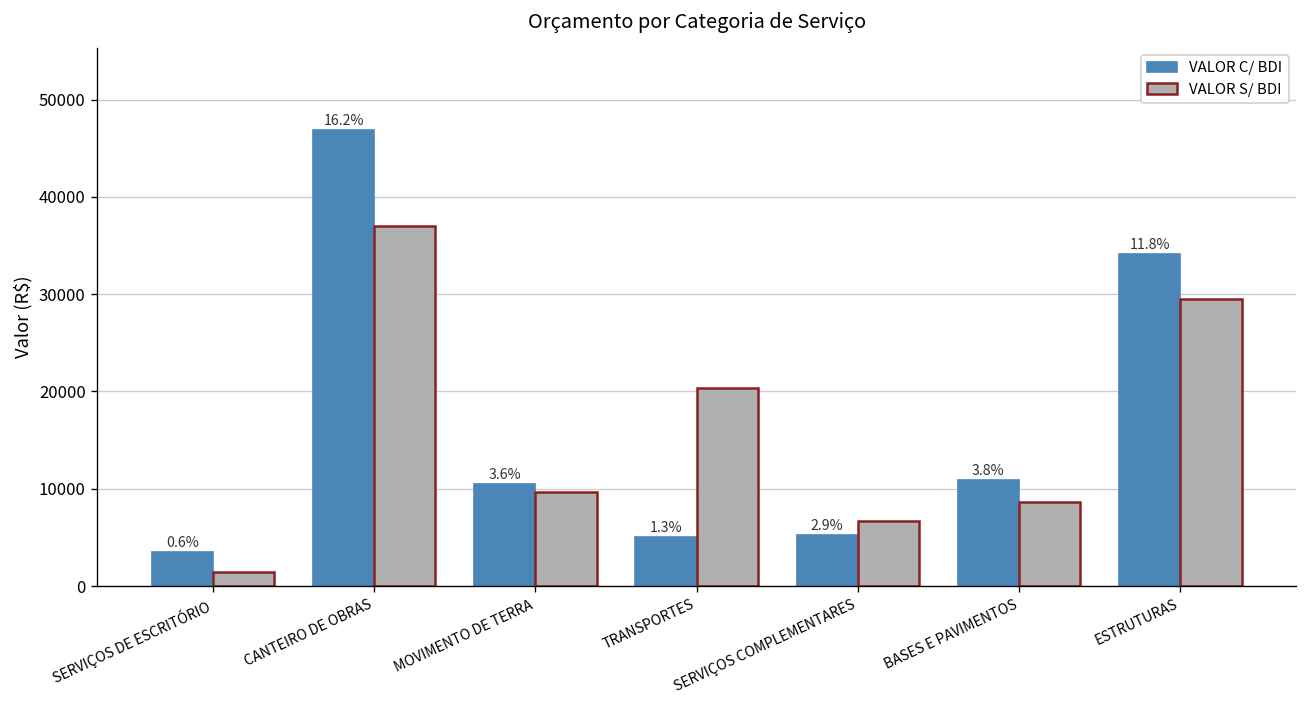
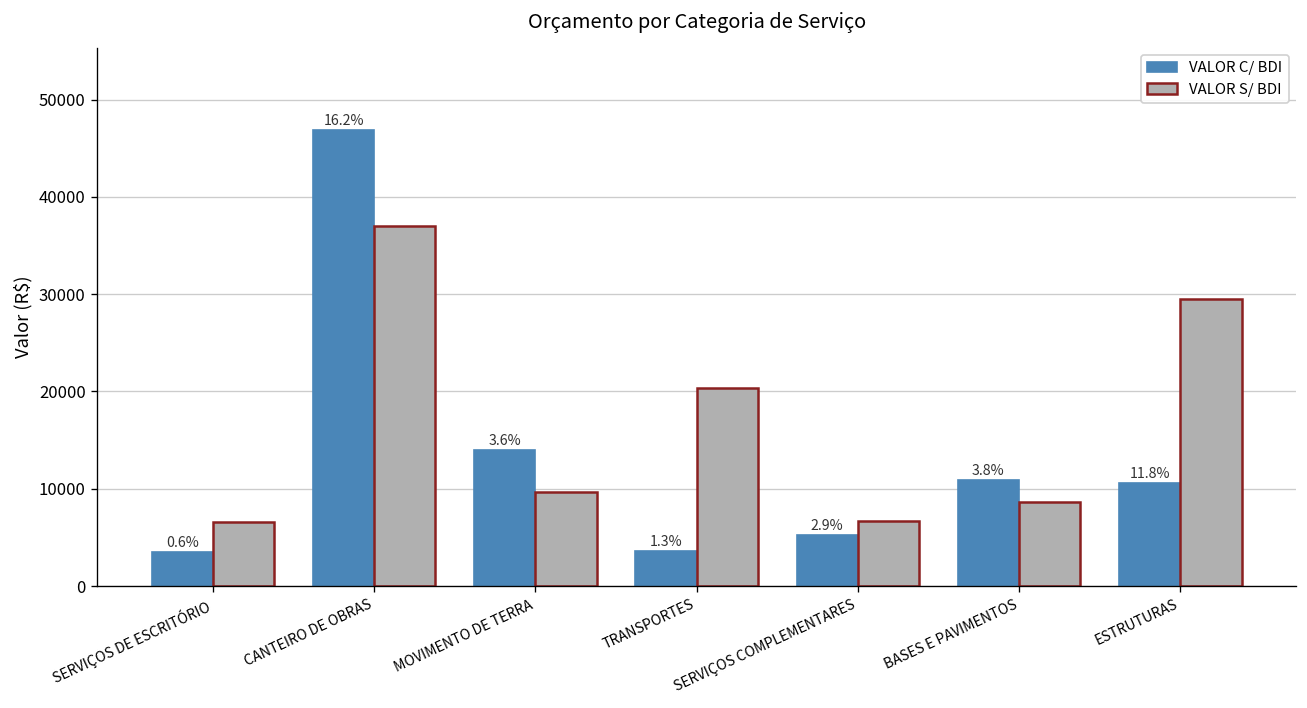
VALOR S/ BDI, SERVIÇOS DE ESCRITÓRIO: 1000 -> 7000
VALOR C/ BDI, MOVIMENTO DE TERRA: 11000 -> 14000
VALOR C/ BDI, TRANSPORTES: 5000 -> 4000
VALOR C/ BDI, ESTRUTURAS: 34000 -> 11000
